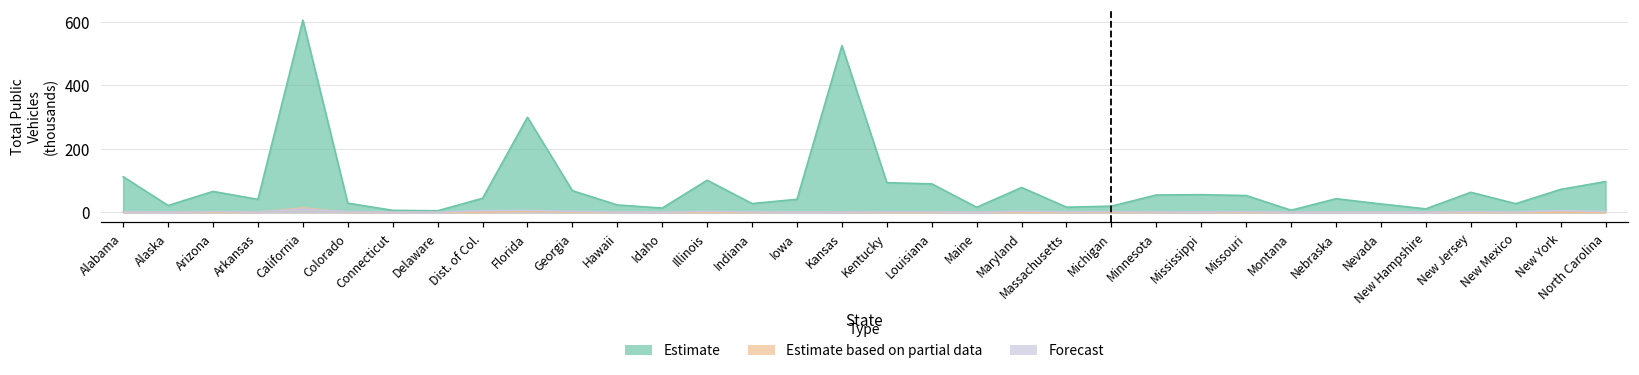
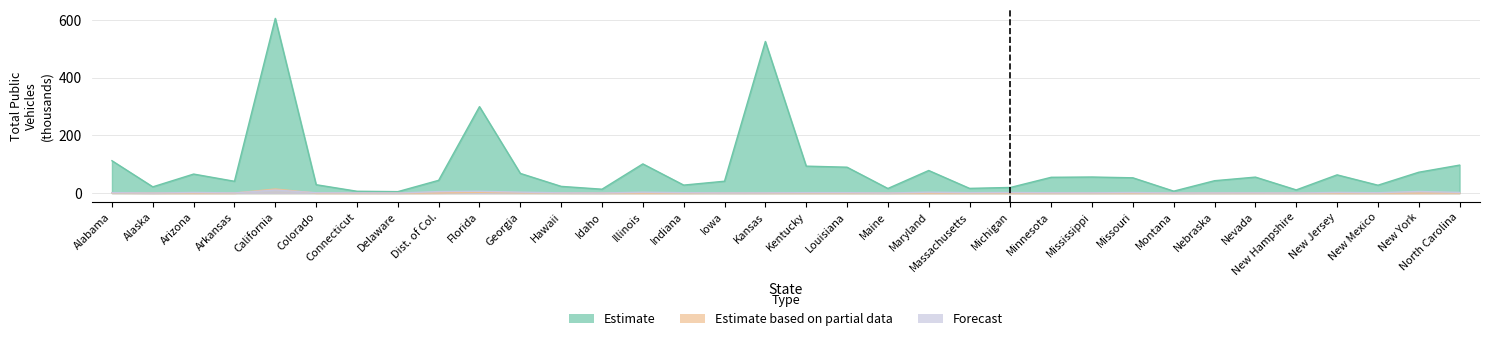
Estimate, Nevada: 30 -> 60
